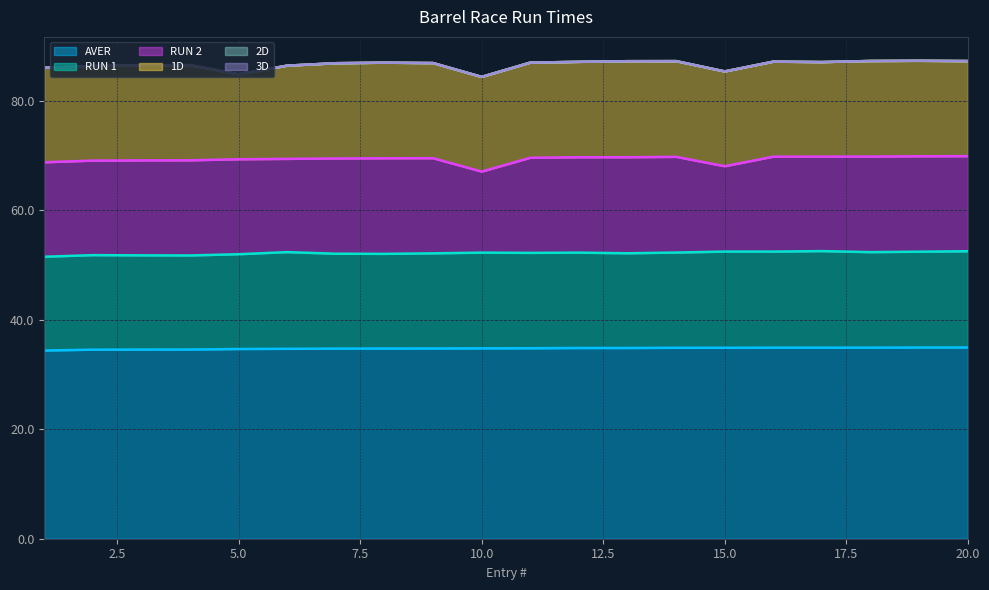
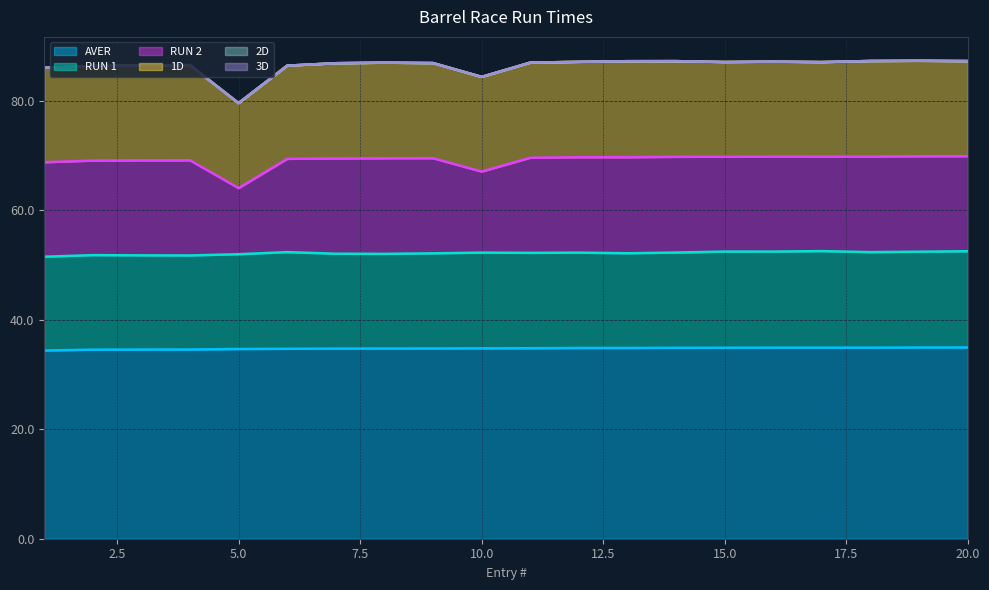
RUN 2, 5.0: 17 -> 12
RUN 2, 15.0: 16 -> 17
